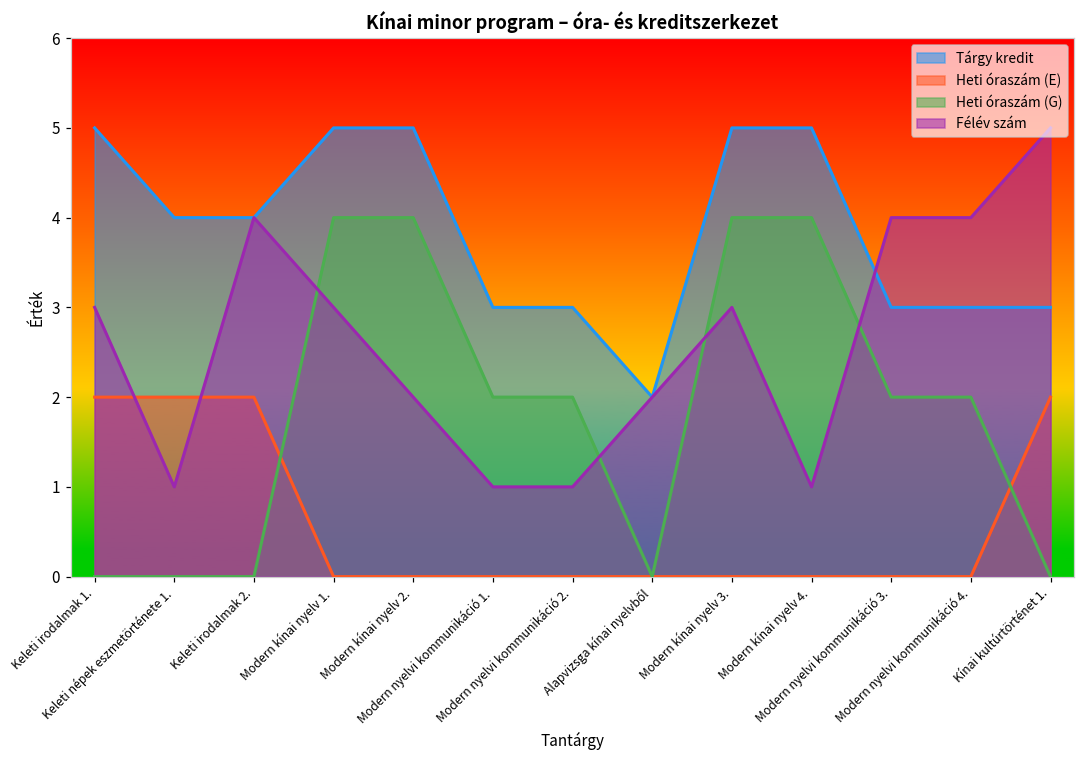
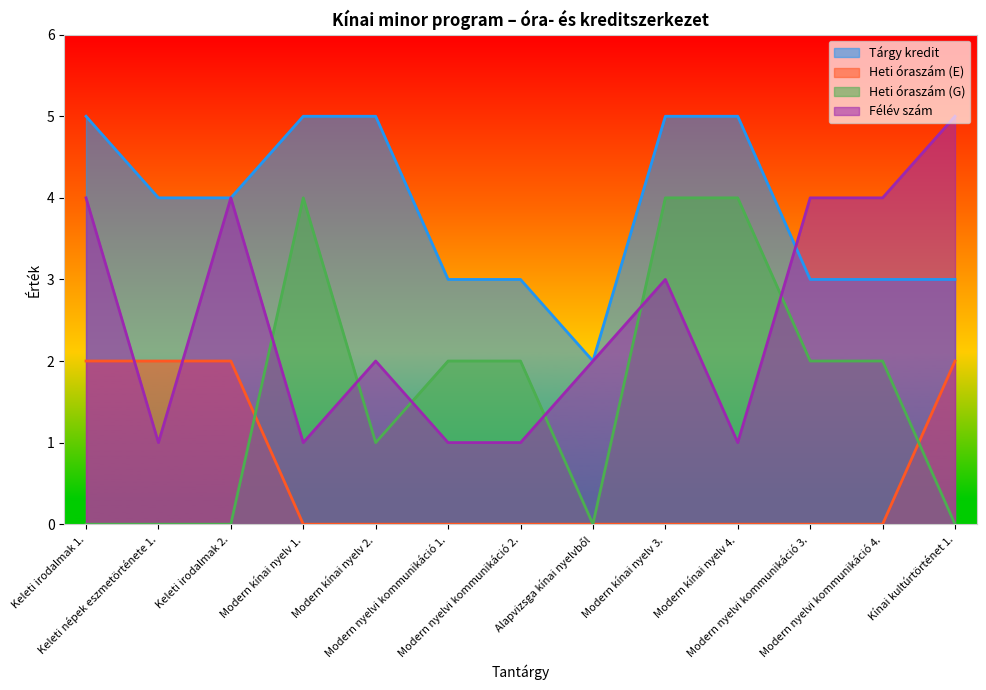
Félév szám, Keleti irodalmak 1.: 3 -> 4
Félév szám, Modern kínai nyelv 1.: 3 -> 1
Heti óraszám (G), Modern kínai nyelv 2.: 4 -> 1
